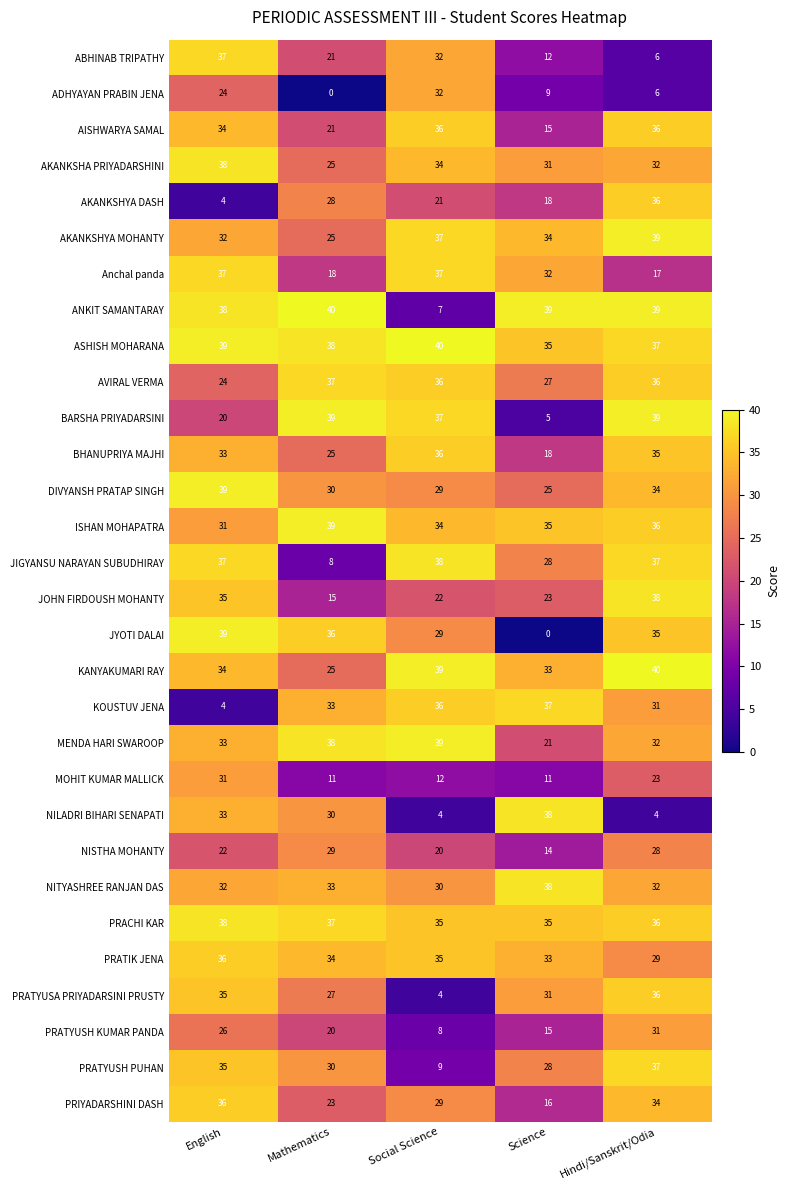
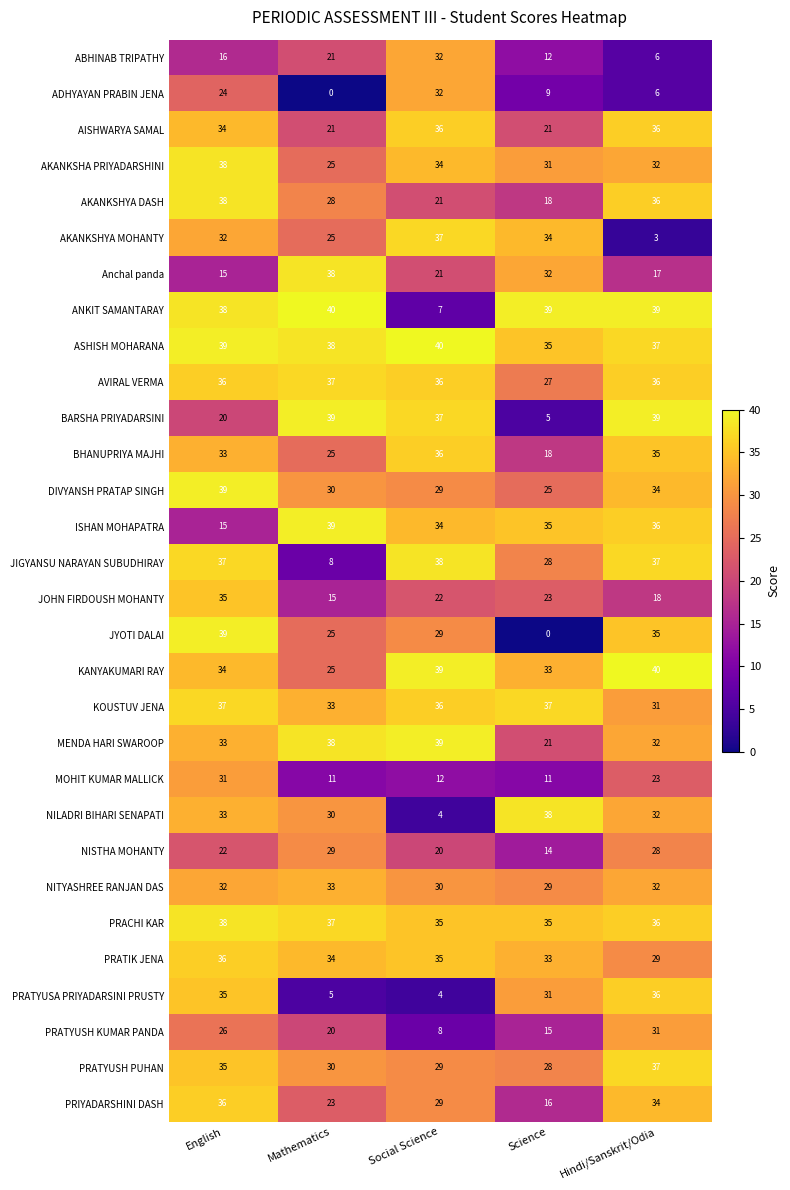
ABHINAB TRIPATHY, English: 37 -> 16
AISHWARYA SAMAL, Science: 15 -> 21
AKANKSHYA DASH, English: 4 -> 38
AKANKSHYA MOHANTY, Hindi/Sanskrit/Odia: 39 -> 3
Anchal panda, English: 37 -> 15
Anchal panda, Mathematics: 18 -> 38
Anchal panda, Social Science: 37 -> 21
AVIRAL VERMA, English: 24 -> 36
ISHAN MOHAPATRA, English: 31 -> 15
JOHN FIRDOUSH MOHANTY, Hindi/Sanskrit/Odia: 38 -> 18
JYOTI DALAI, Mathematics: 36 -> 25
KOUSTUV JENA, English: 4 -> 37
NILADRI BIHARI SENAPATI, Hindi/Sanskrit/Odia: 4 -> 32
NITYASHREE RANJAN DAS, Science: 38 -> 29
PRATYUSA PRIYADARSINI PRUSTY, Mathematics: 27 -> 5
PRATYUSH PUHAN, Social Science: 9 -> 29
